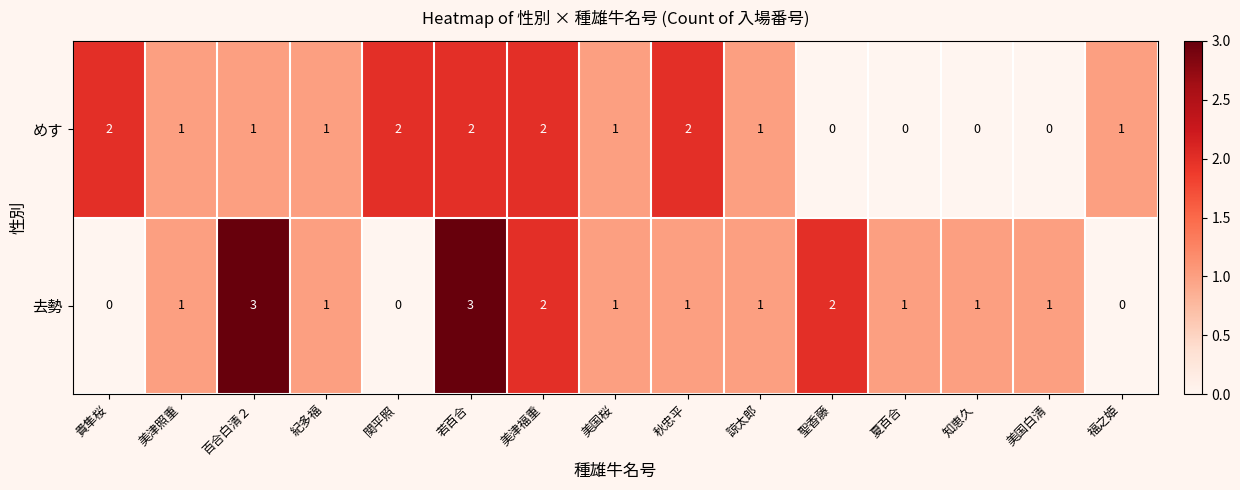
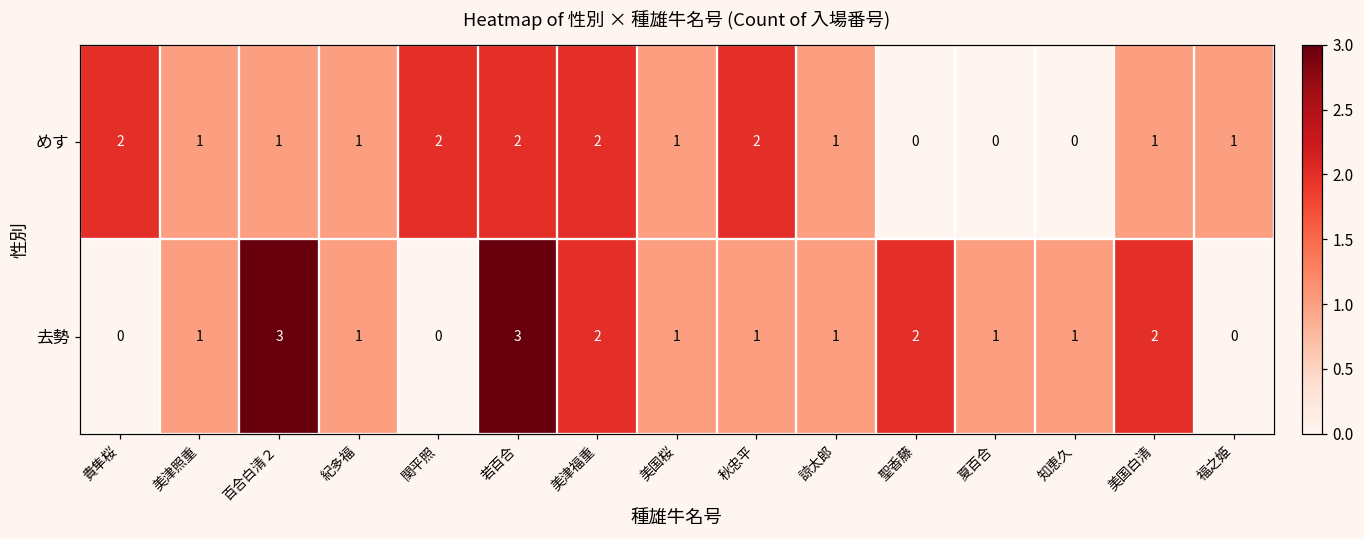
めす, 美国白清: 0 -> 1
去勢, 美国白清: 1 -> 2
